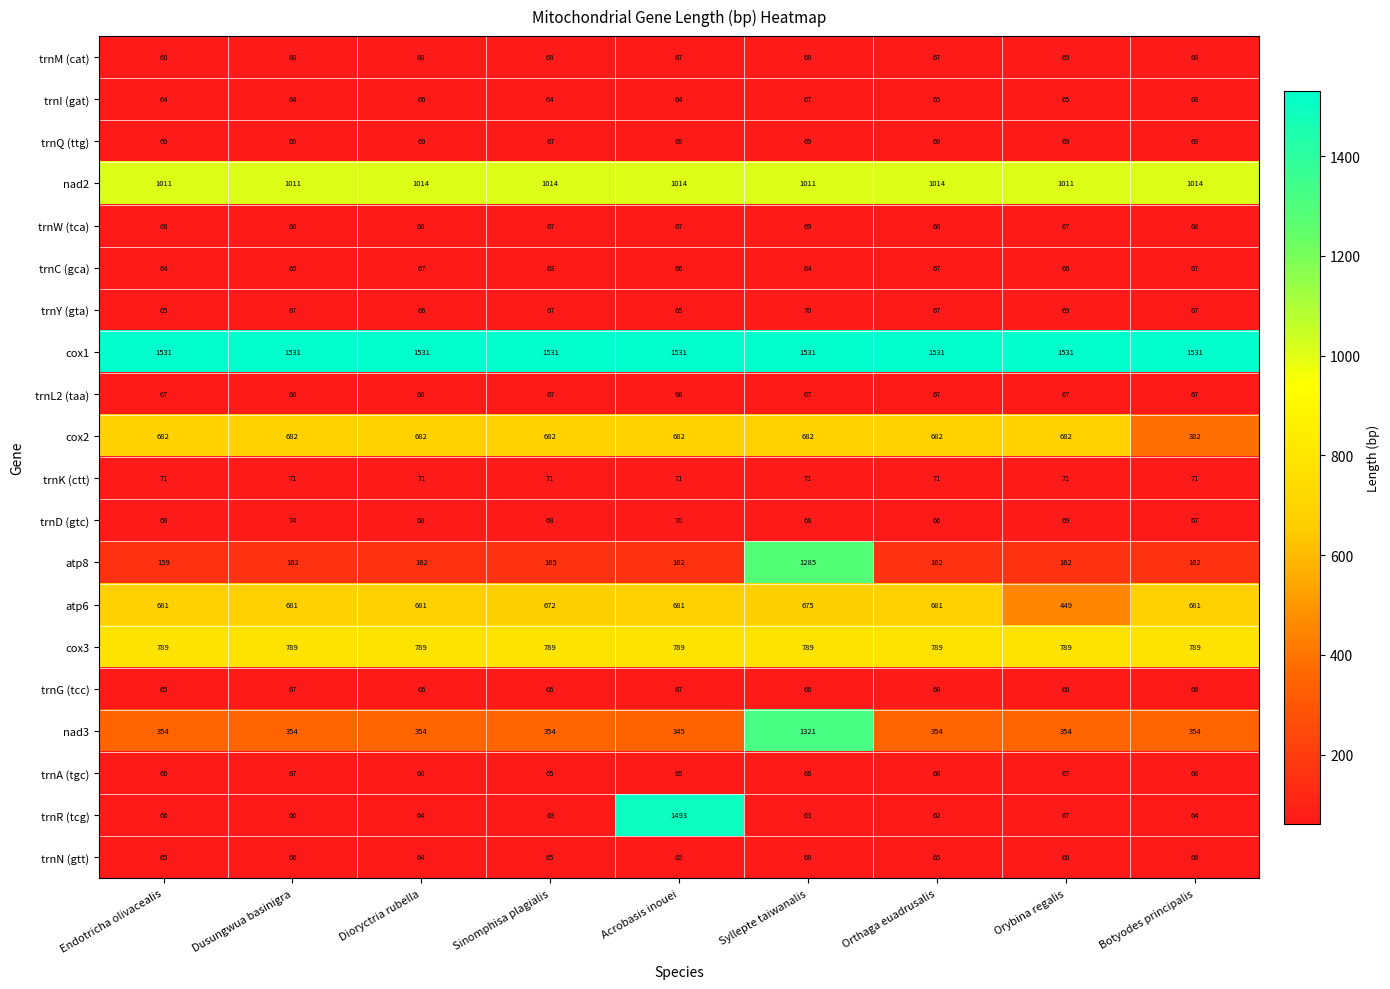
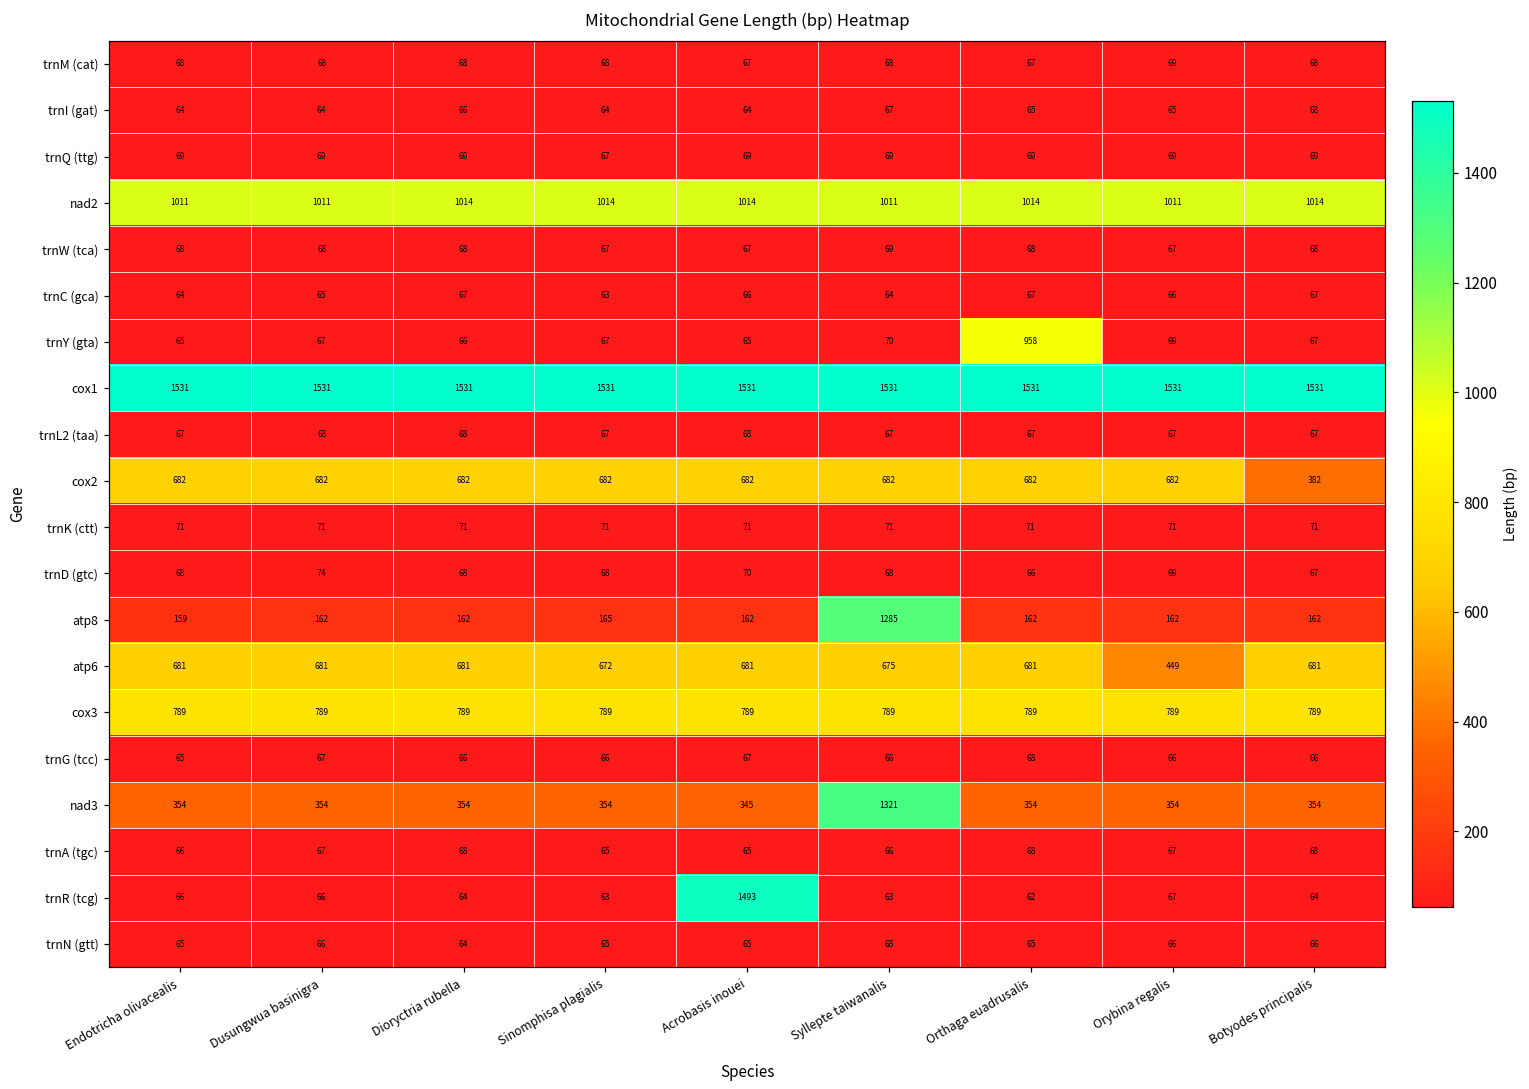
trnY (gta), Orthaga euadrusalis: 67 -> 958
